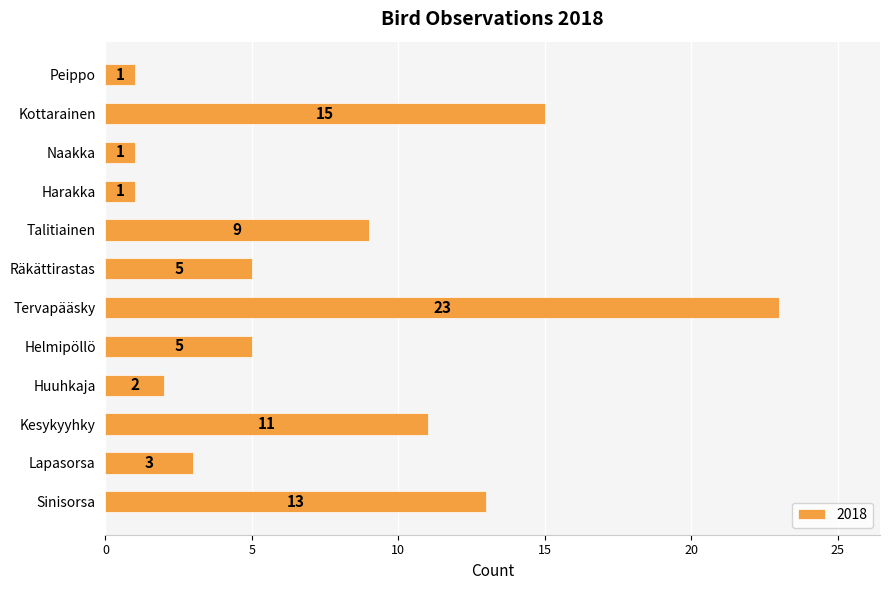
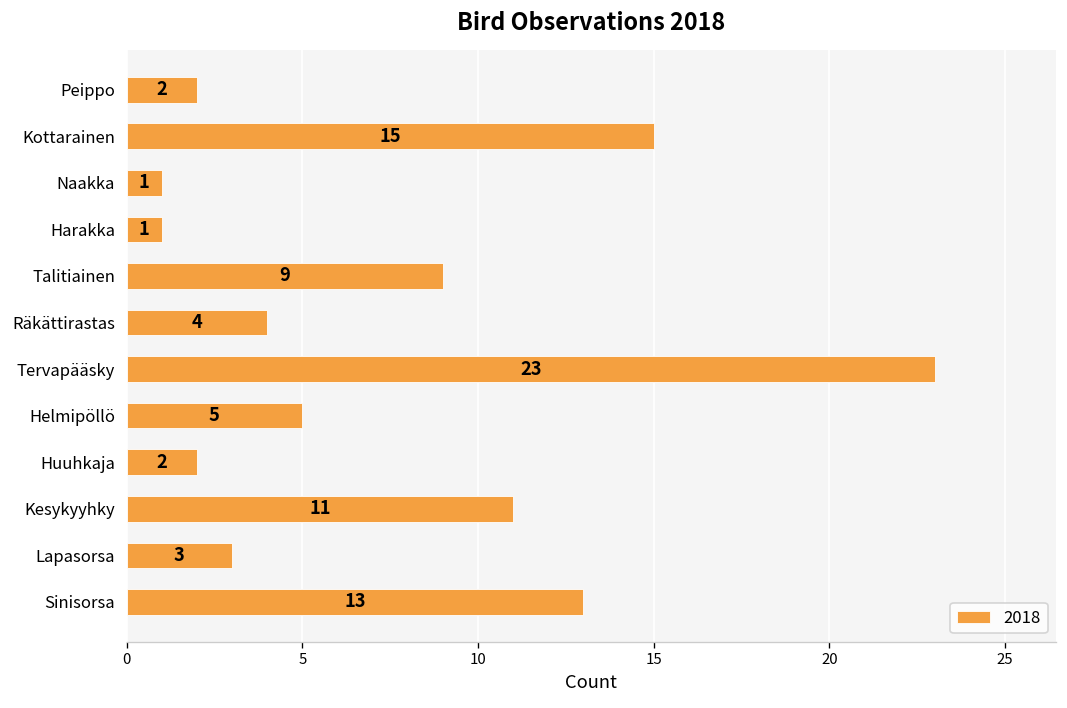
Peippo: 1 -> 2
Räkättirastas: 5 -> 4
